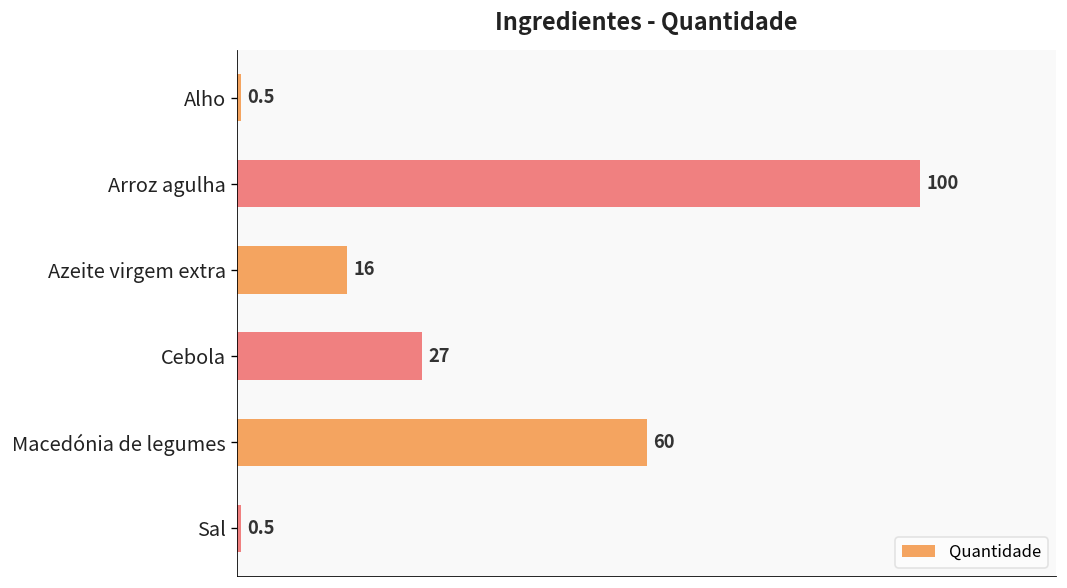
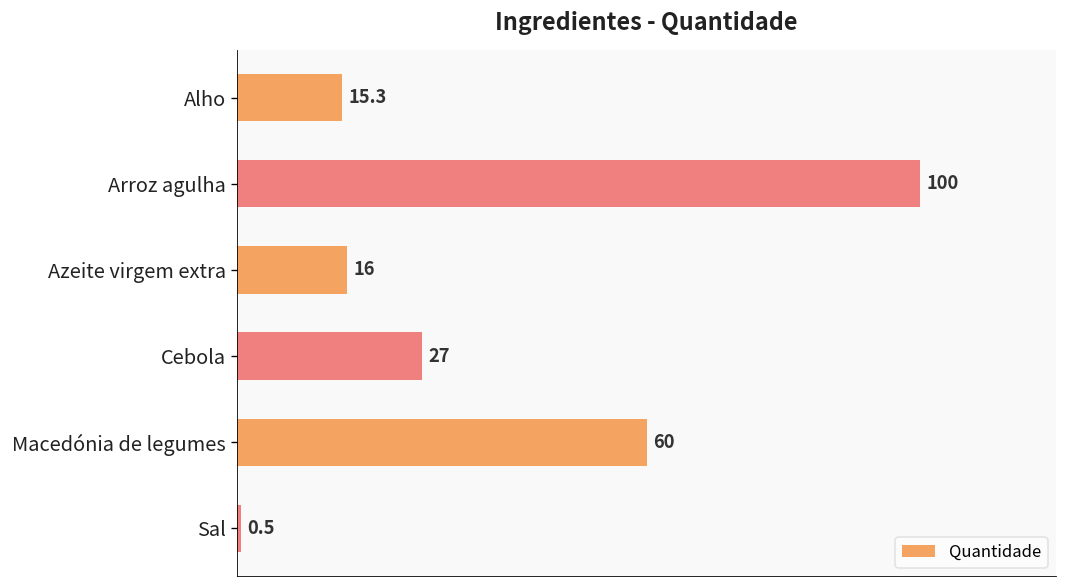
Alho: 0.5 -> 15.3
